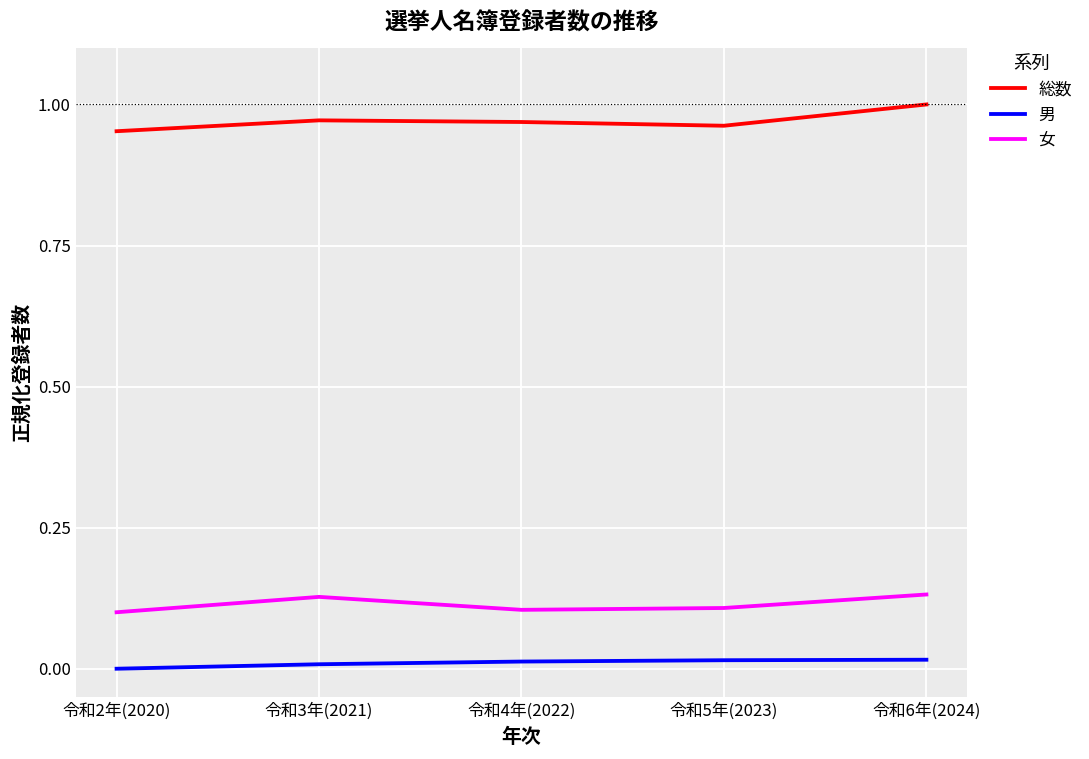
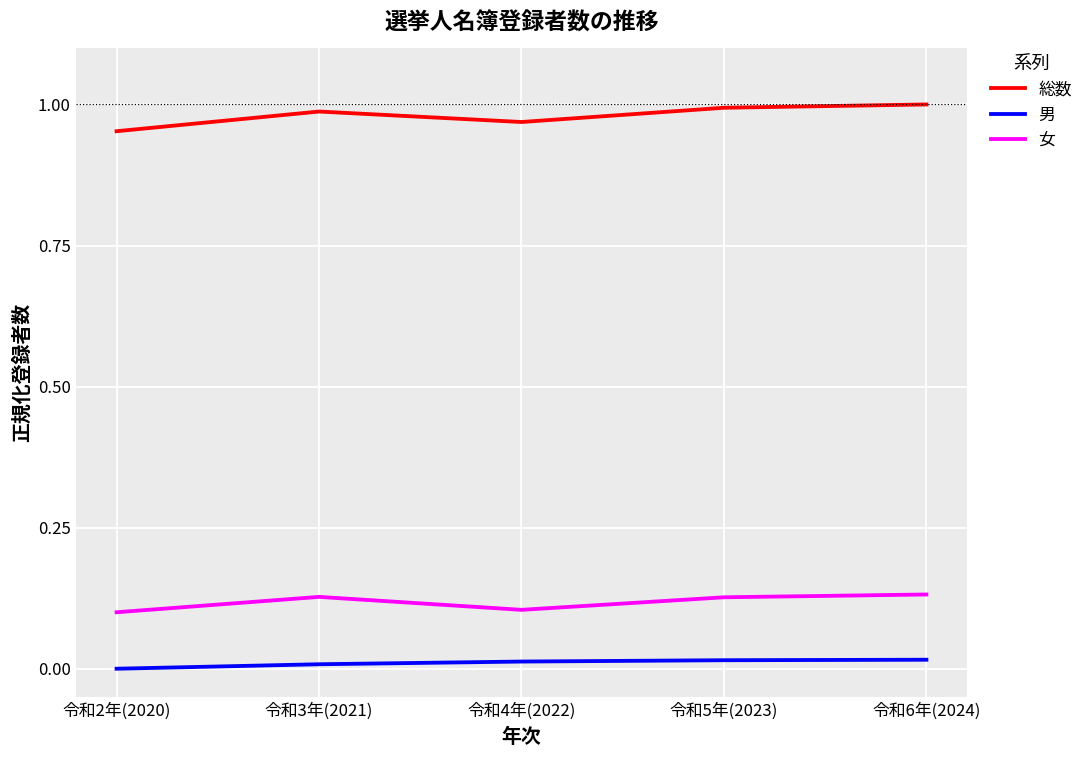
総数, 令和3年(2021): 0.97 -> 0.99
総数, 令和5年(2023): 0.96 -> 0.99
女, 令和5年(2023): 0.11 -> 0.13
